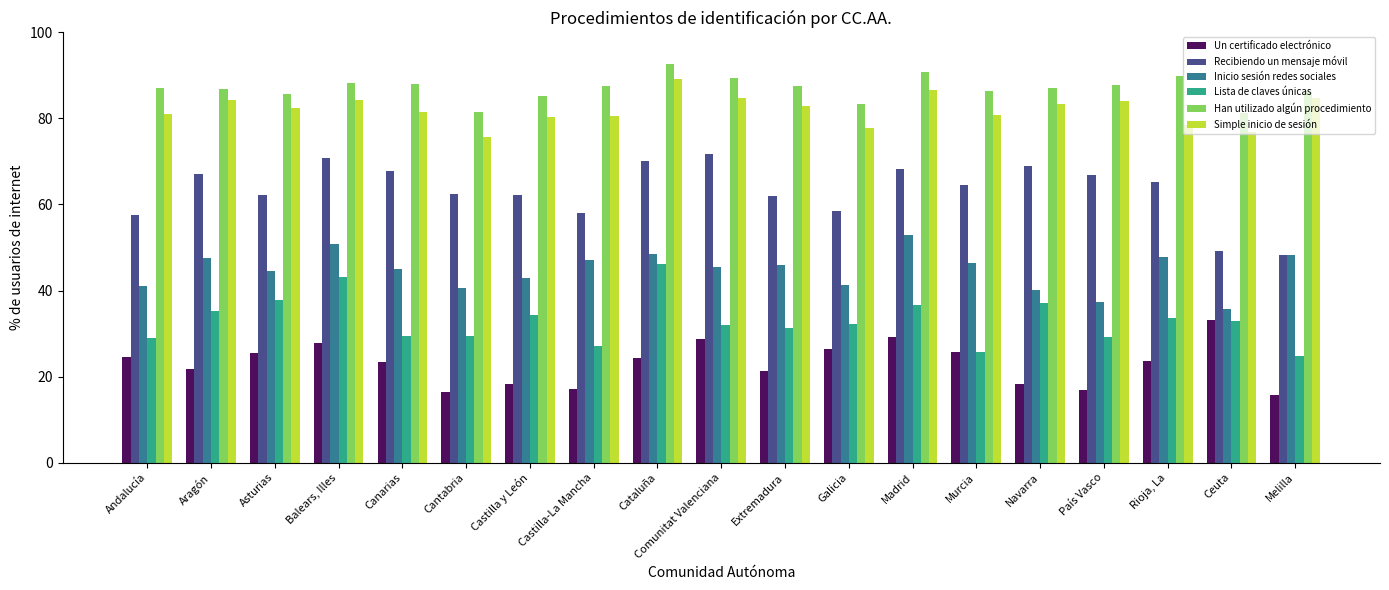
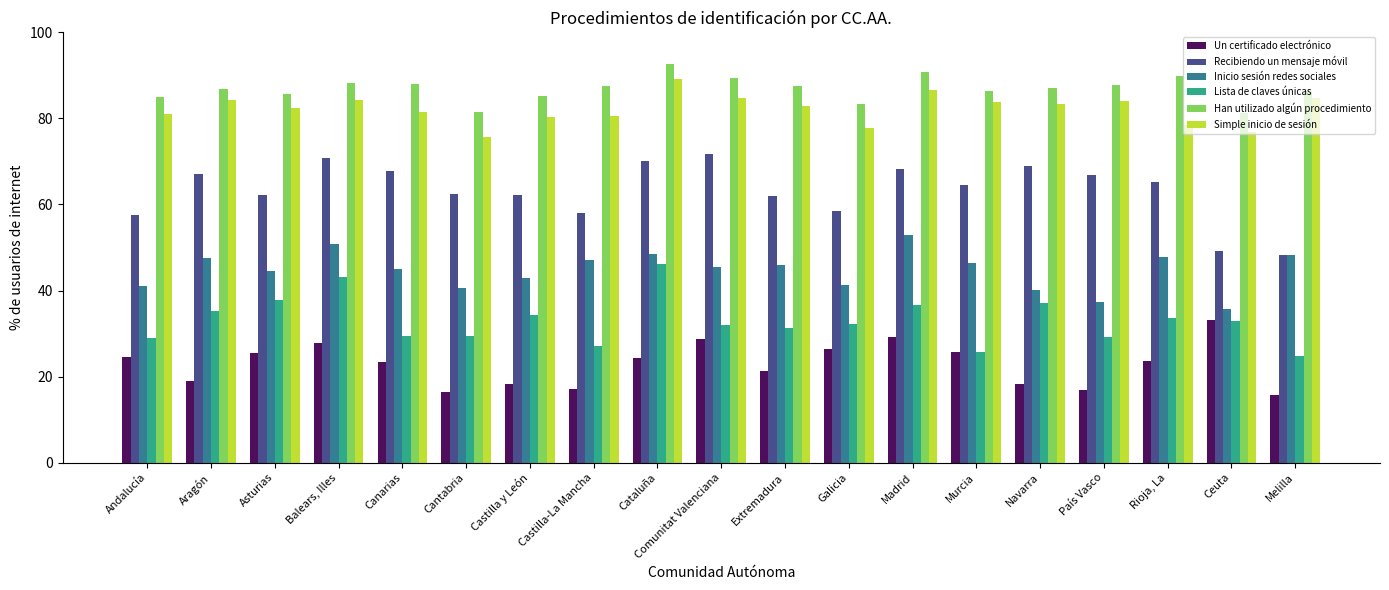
Han utilizado algún procedimiento, Andalucía: 87 -> 85
Un certificado electrónico, Aragón: 22 -> 19
Simple inicio de sesión, Murcia: 81 -> 84
